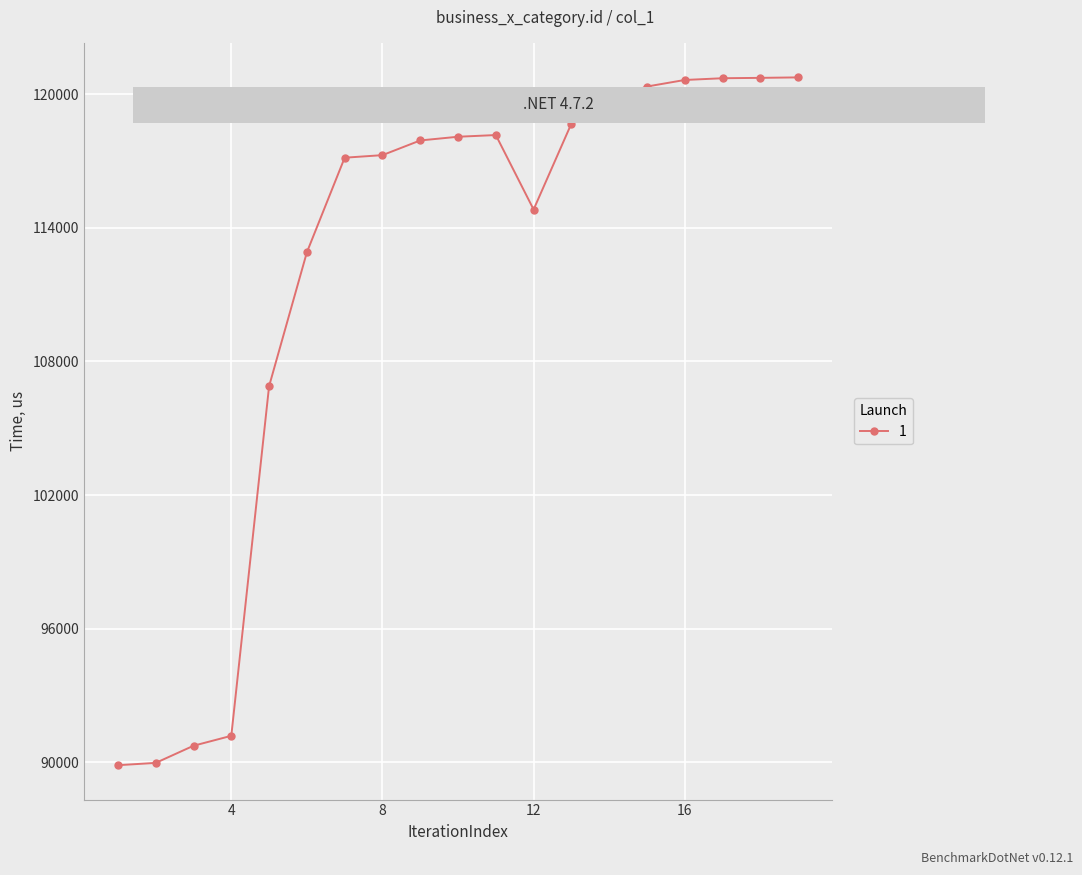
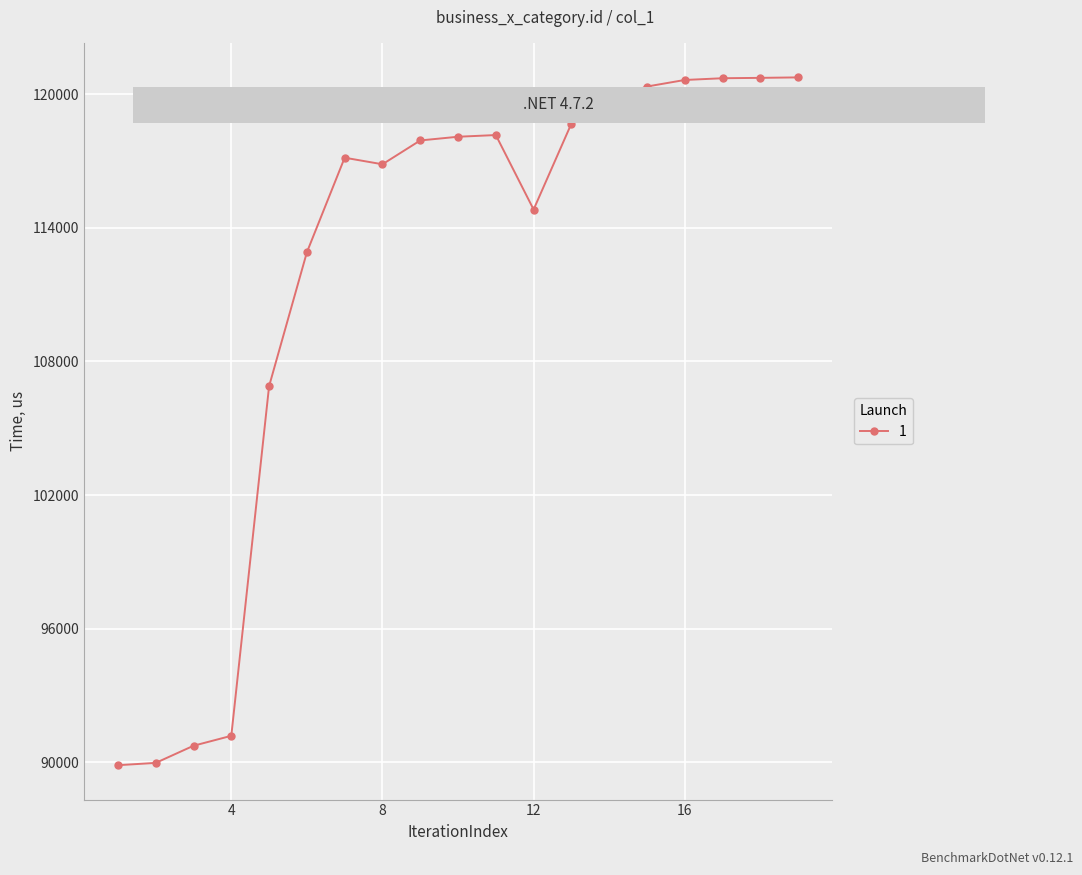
8: 117300 -> 116800
